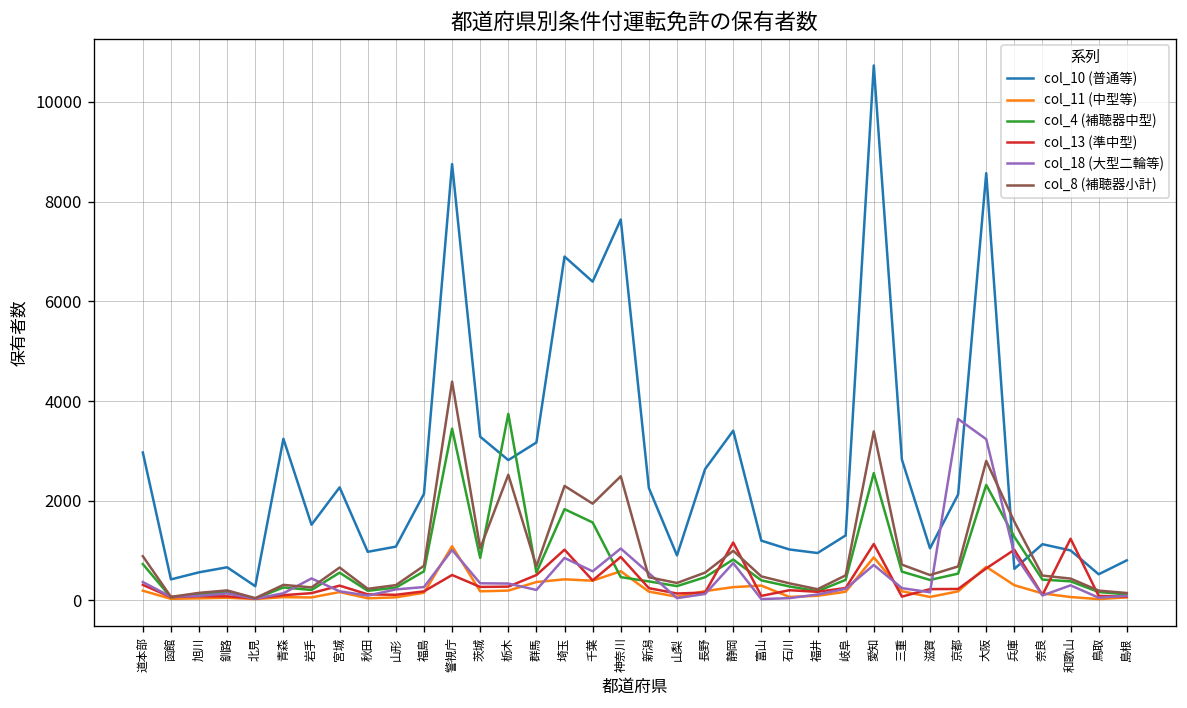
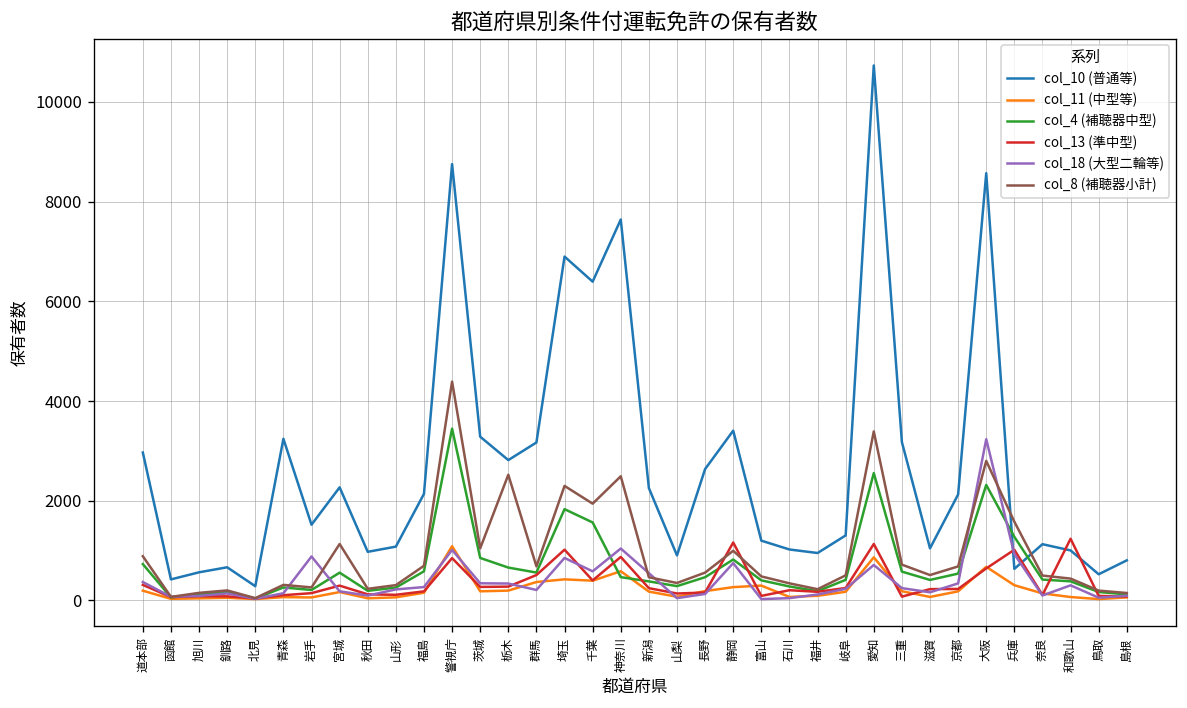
col_18 (大型二輪等), 岩手: 400 -> 900
col_8 (補聴器小計), 宮城: 700 -> 1100
col_13 (準中型), 警視庁: 500 -> 800
col_4 (補聴器中型), 栃木: 3700 -> 700
col_10 (普通等), 三重: 2800 -> 3200
col_18 (大型二輪等), 京都: 3600 -> 300
